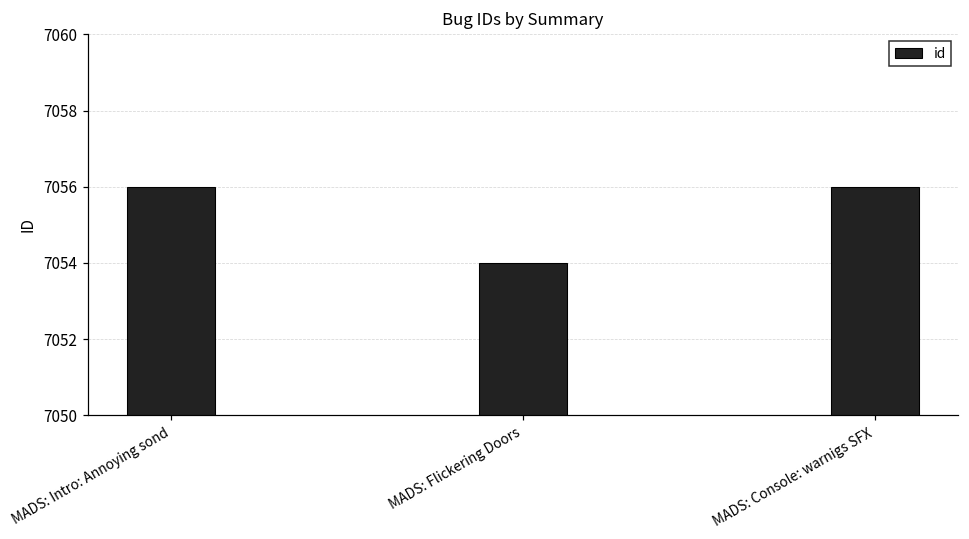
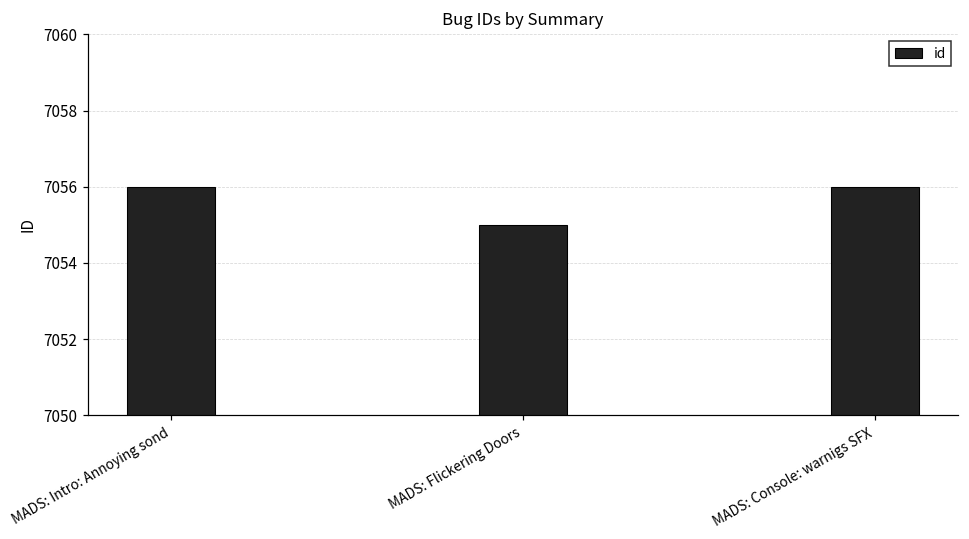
MADS: Flickering Doors: 7054 -> 7055
